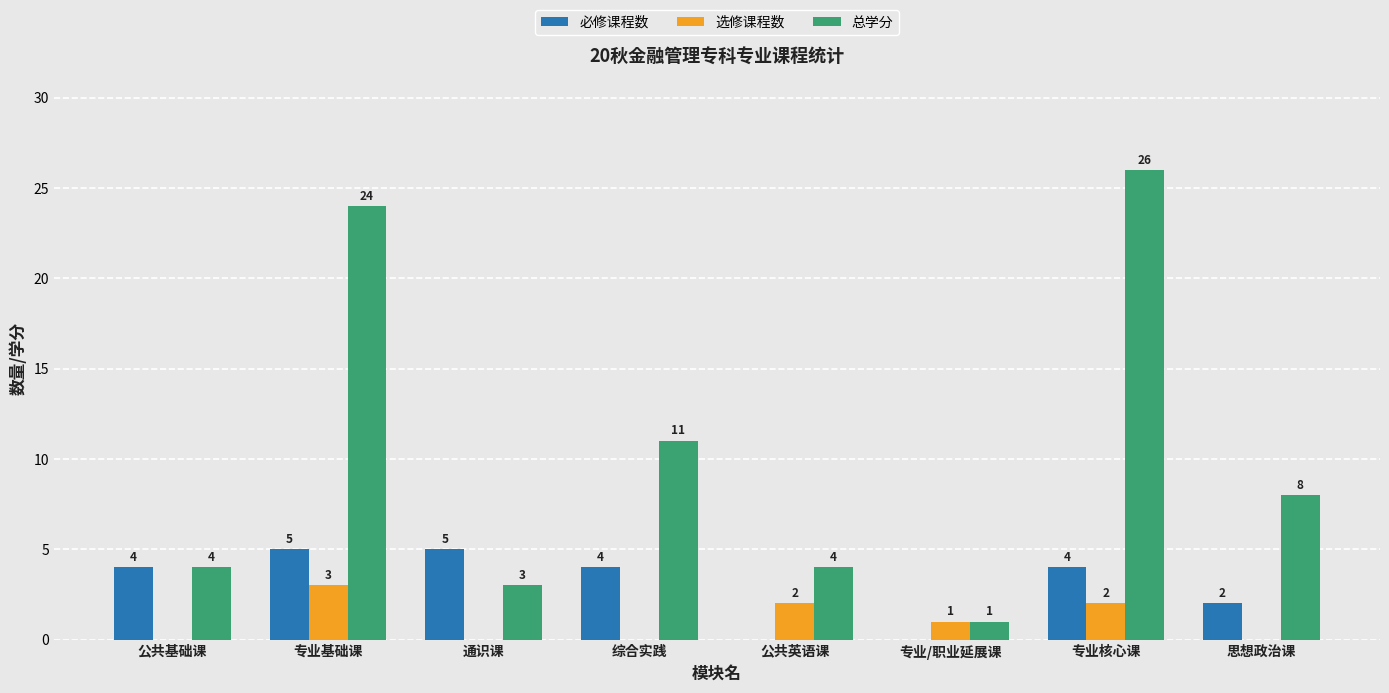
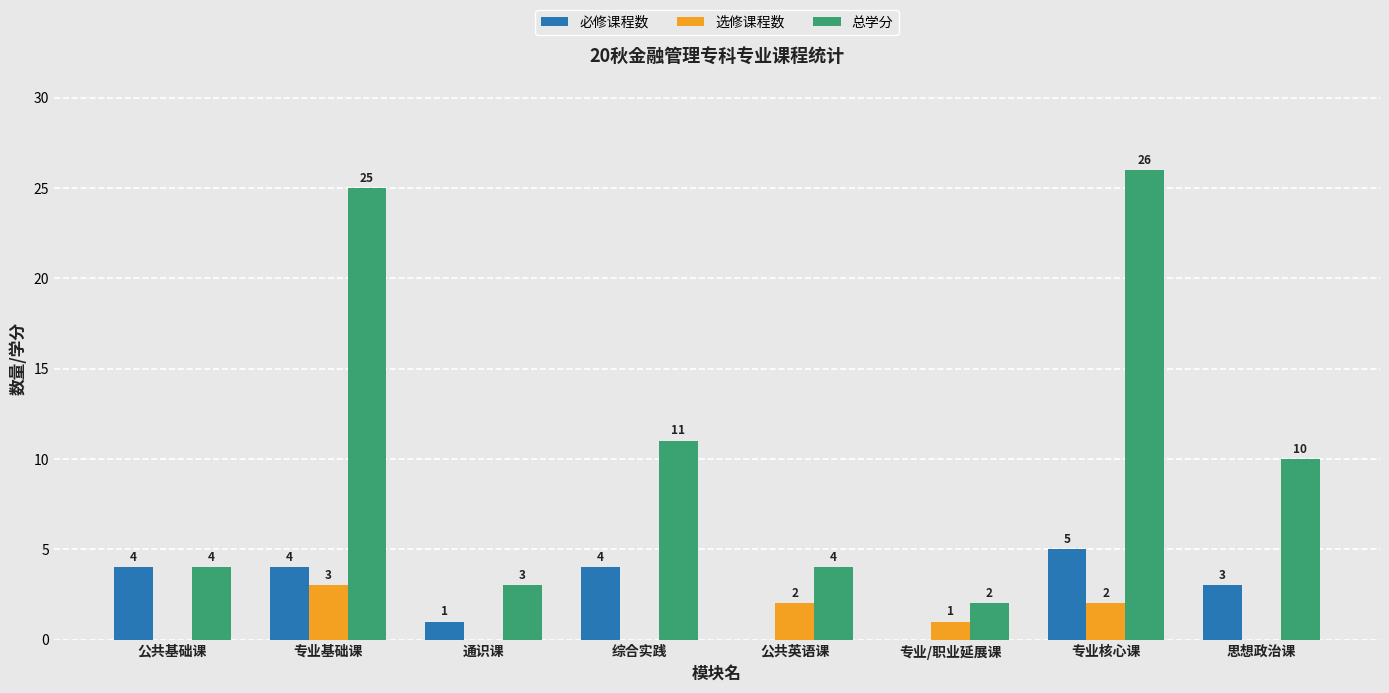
必修课程数, 专业基础课: 5 -> 4
总学分, 专业基础课: 24 -> 25
必修课程数, 通识课: 5 -> 1
总学分, 专业/职业延展课: 1 -> 2
必修课程数, 专业核心课: 4 -> 5
必修课程数, 思想政治课: 2 -> 3
总学分, 思想政治课: 8 -> 10
